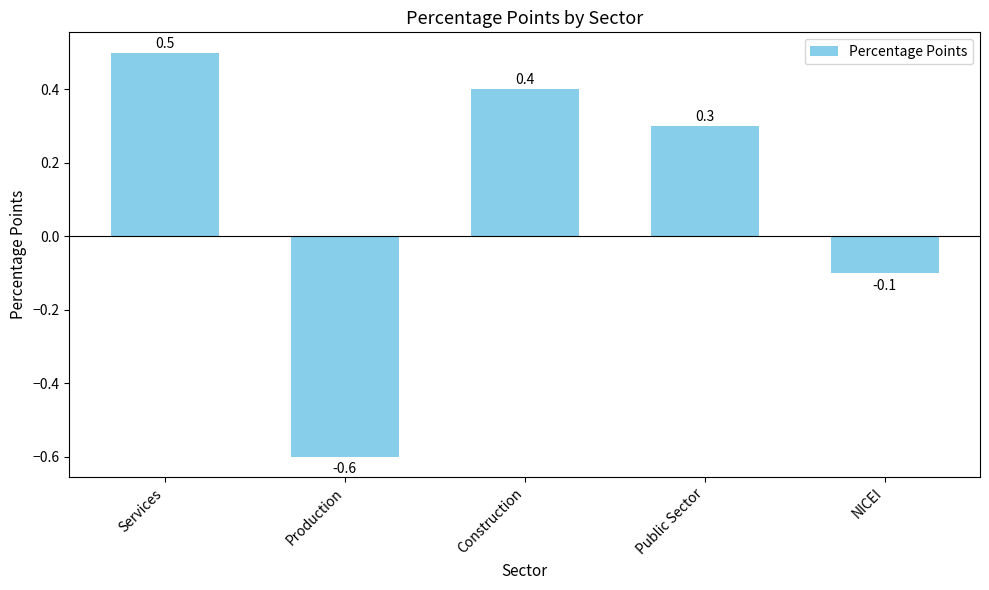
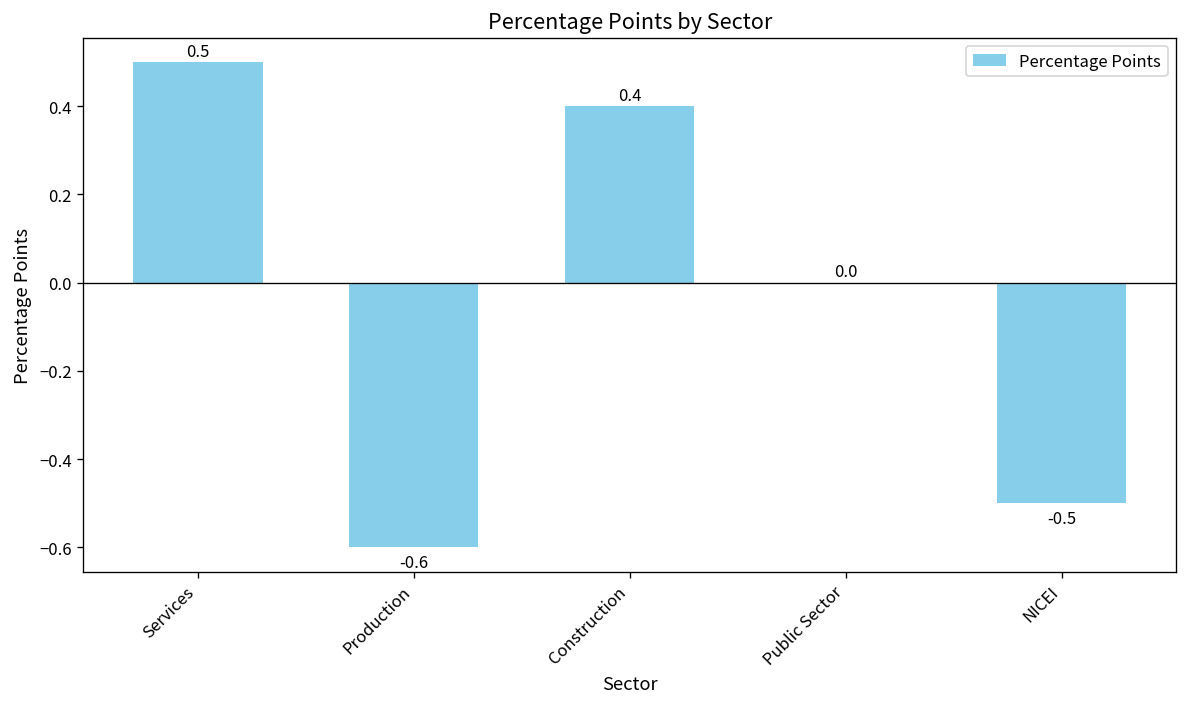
Public Sector: 0.3 -> 0.0
NICEI: -0.1 -> -0.5
